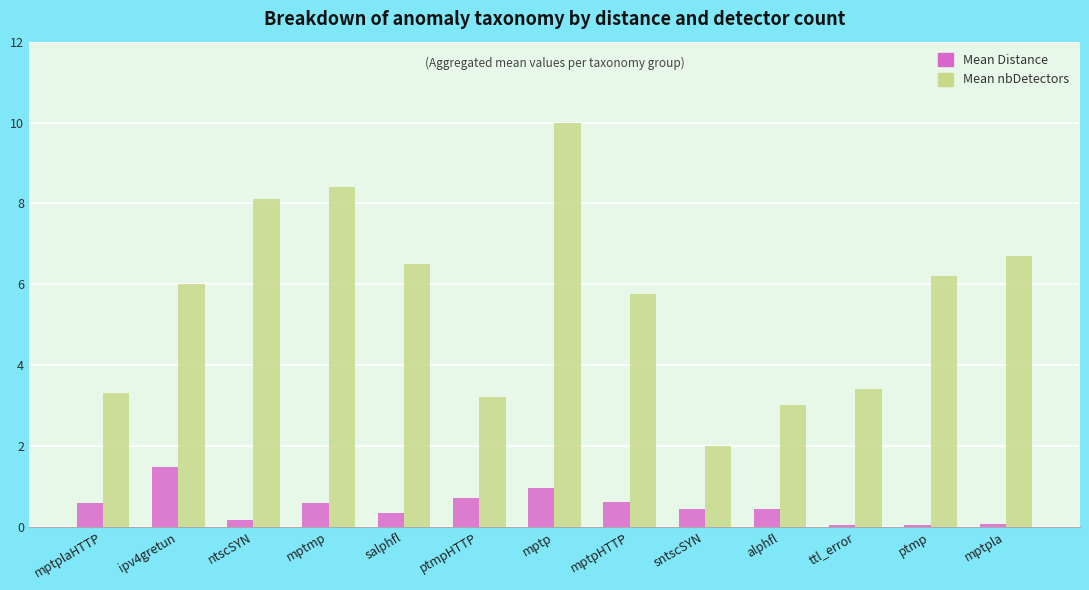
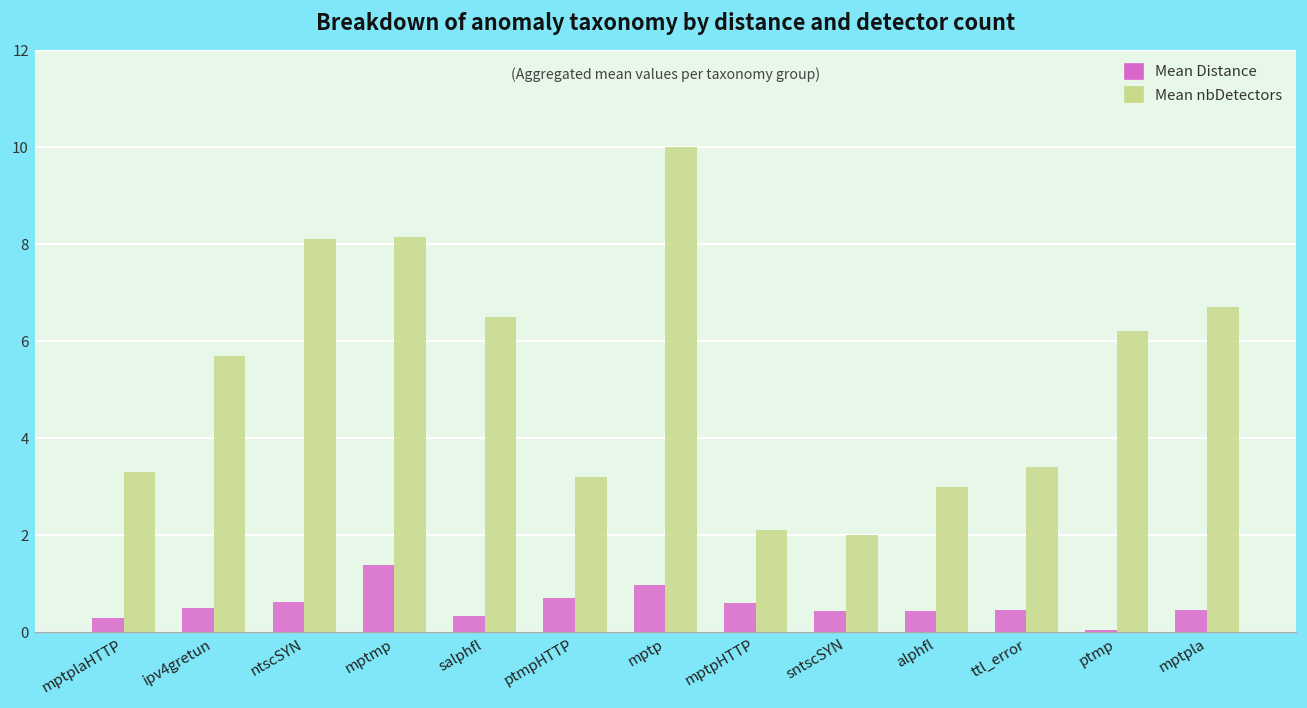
Mean Distance, mptplaHTTP: 0.6 -> 0.3
Mean Distance, ipv4gretun: 1.5 -> 0.5
Mean nbDetectors, ipv4gretun: 6.0 -> 5.7
Mean Distance, ntscSYN: 0.2 -> 0.6
Mean Distance, mptmp: 0.6 -> 1.4
Mean nbDetectors, mptmp: 8.4 -> 8.1
Mean nbDetectors, mptpHTTP: 5.8 -> 2.1
Mean Distance, ttl_error: 0.0 -> 0.5
Mean Distance, mptpla: 0.1 -> 0.5
